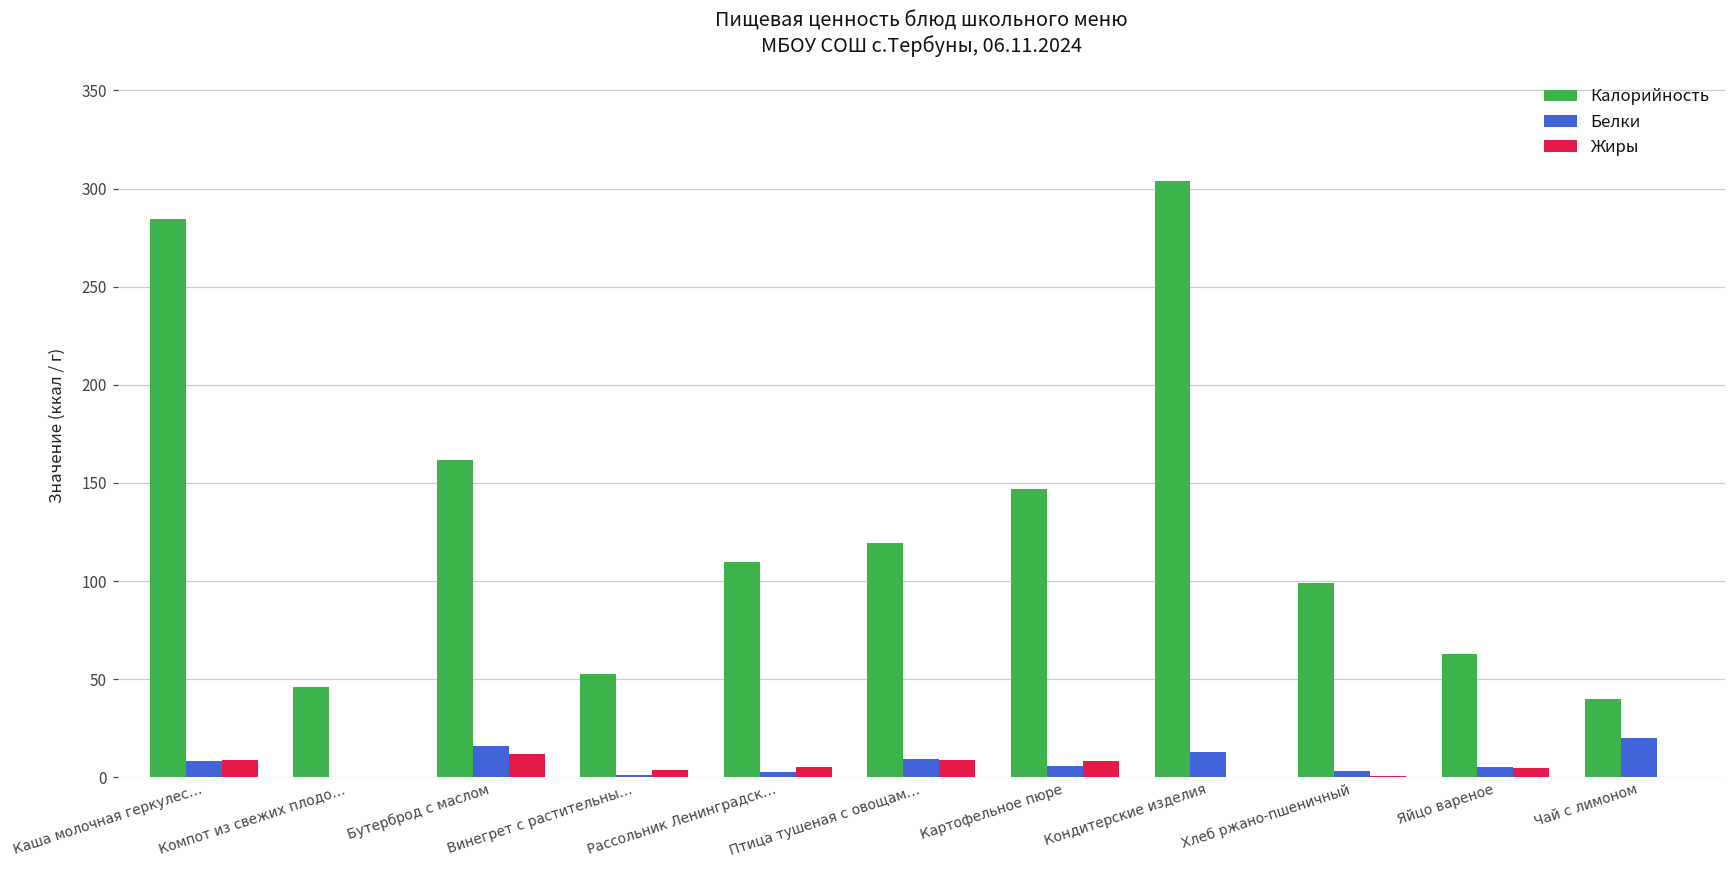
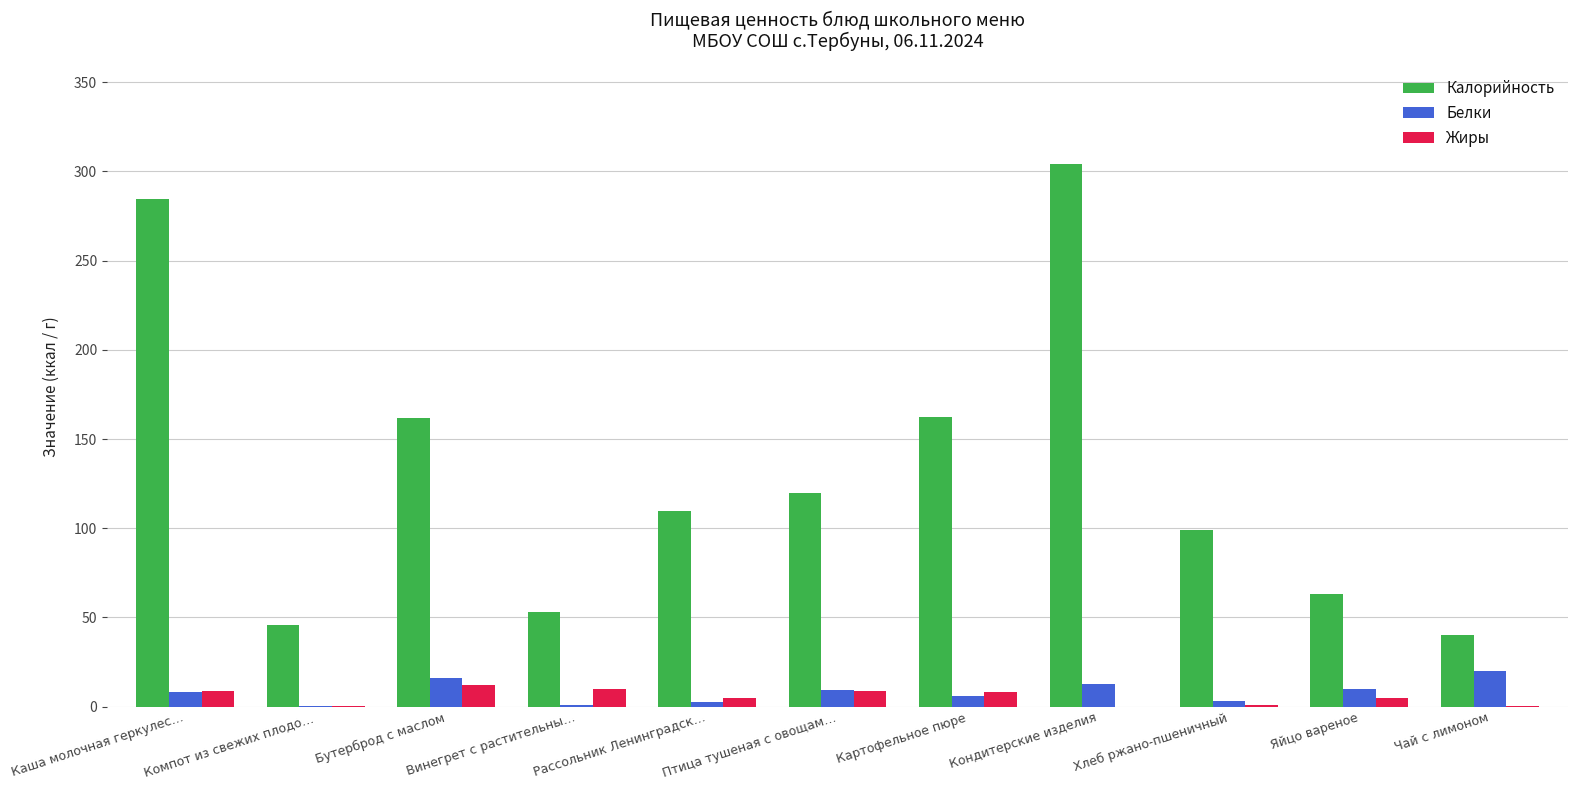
Жиры, Винегрет с растительны…: 4 -> 10
Калорийность, Картофельное пюре: 147 -> 163
Белки, Яйцо вареное: 5 -> 10
